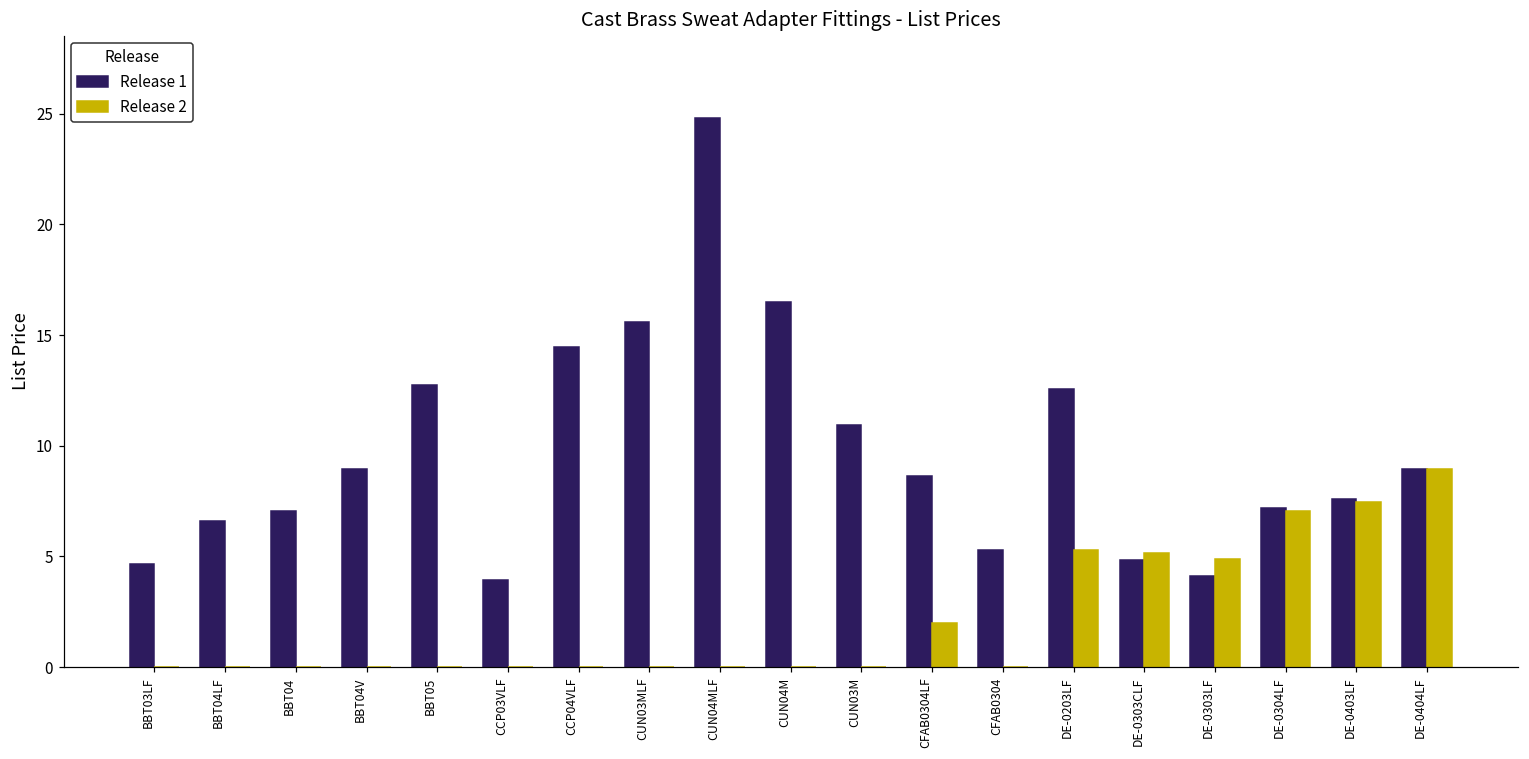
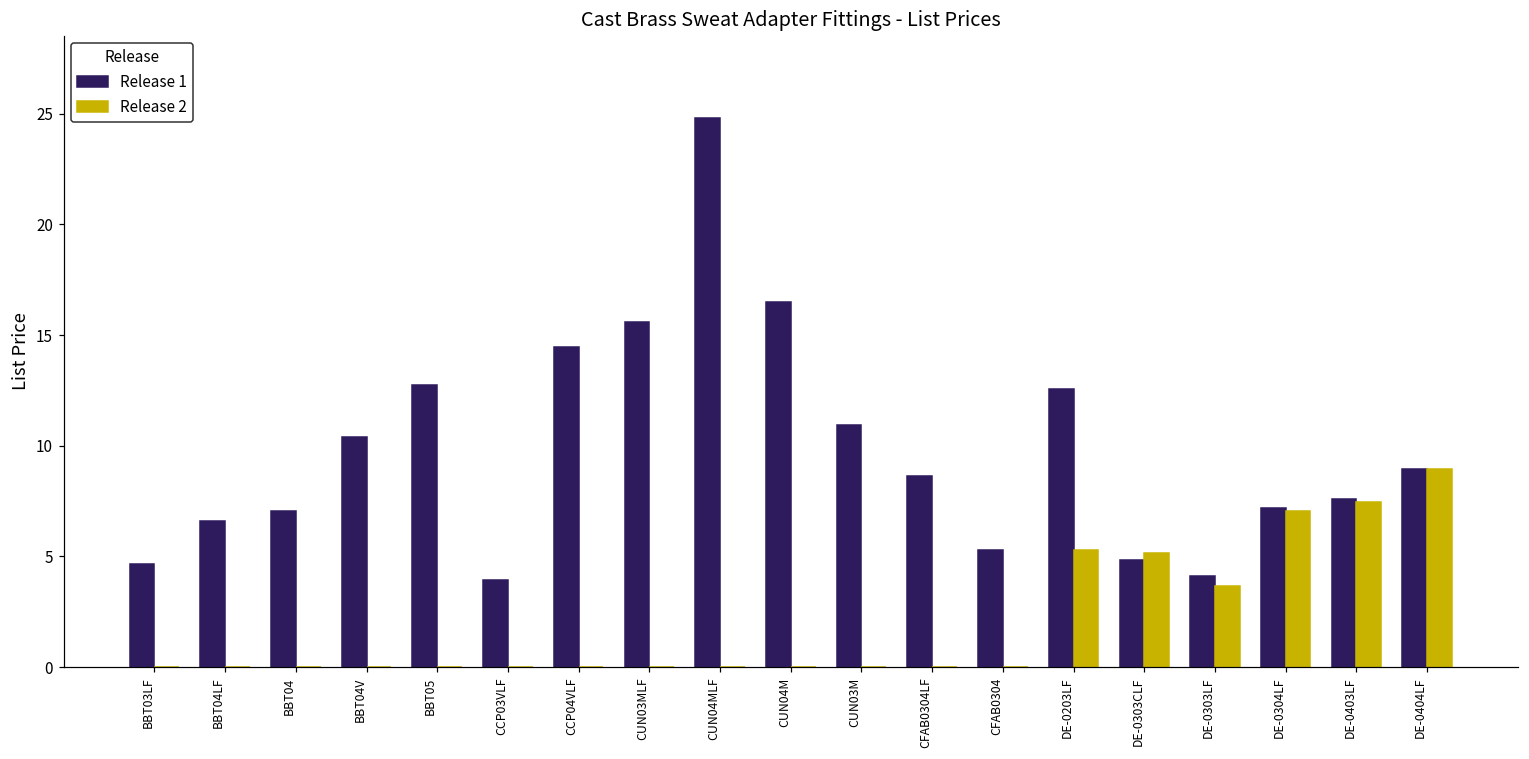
Release 1, BBT04V: 8.9 -> 10.4
Release 2, CFAB0304LF: 2 -> 0
Release 2, DE-0303LF: 4.9 -> 3.7
